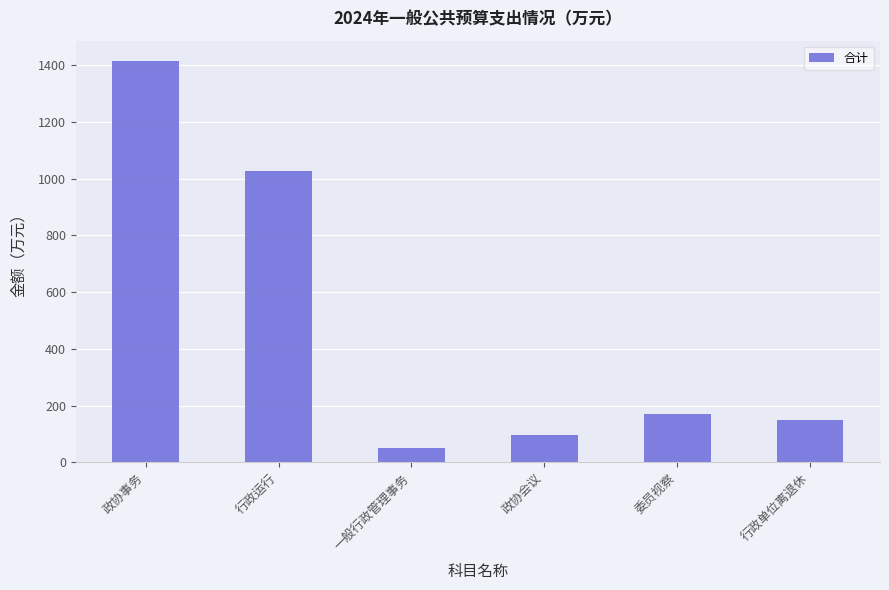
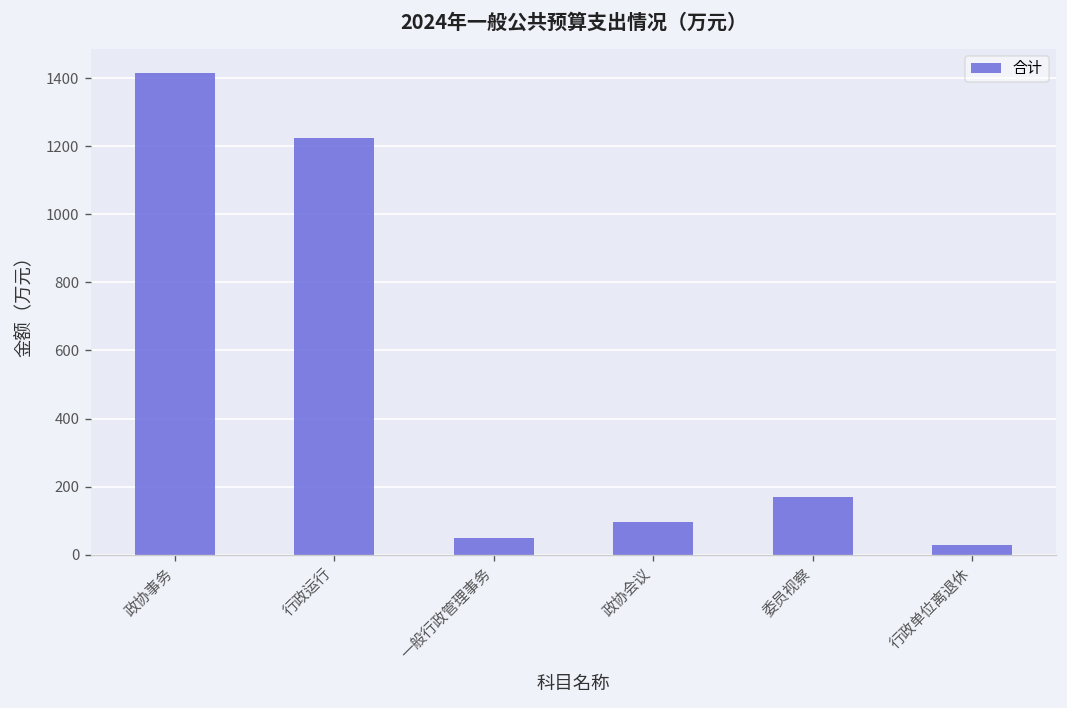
行政运行: 1030 -> 1220
行政单位离退休: 150 -> 30
